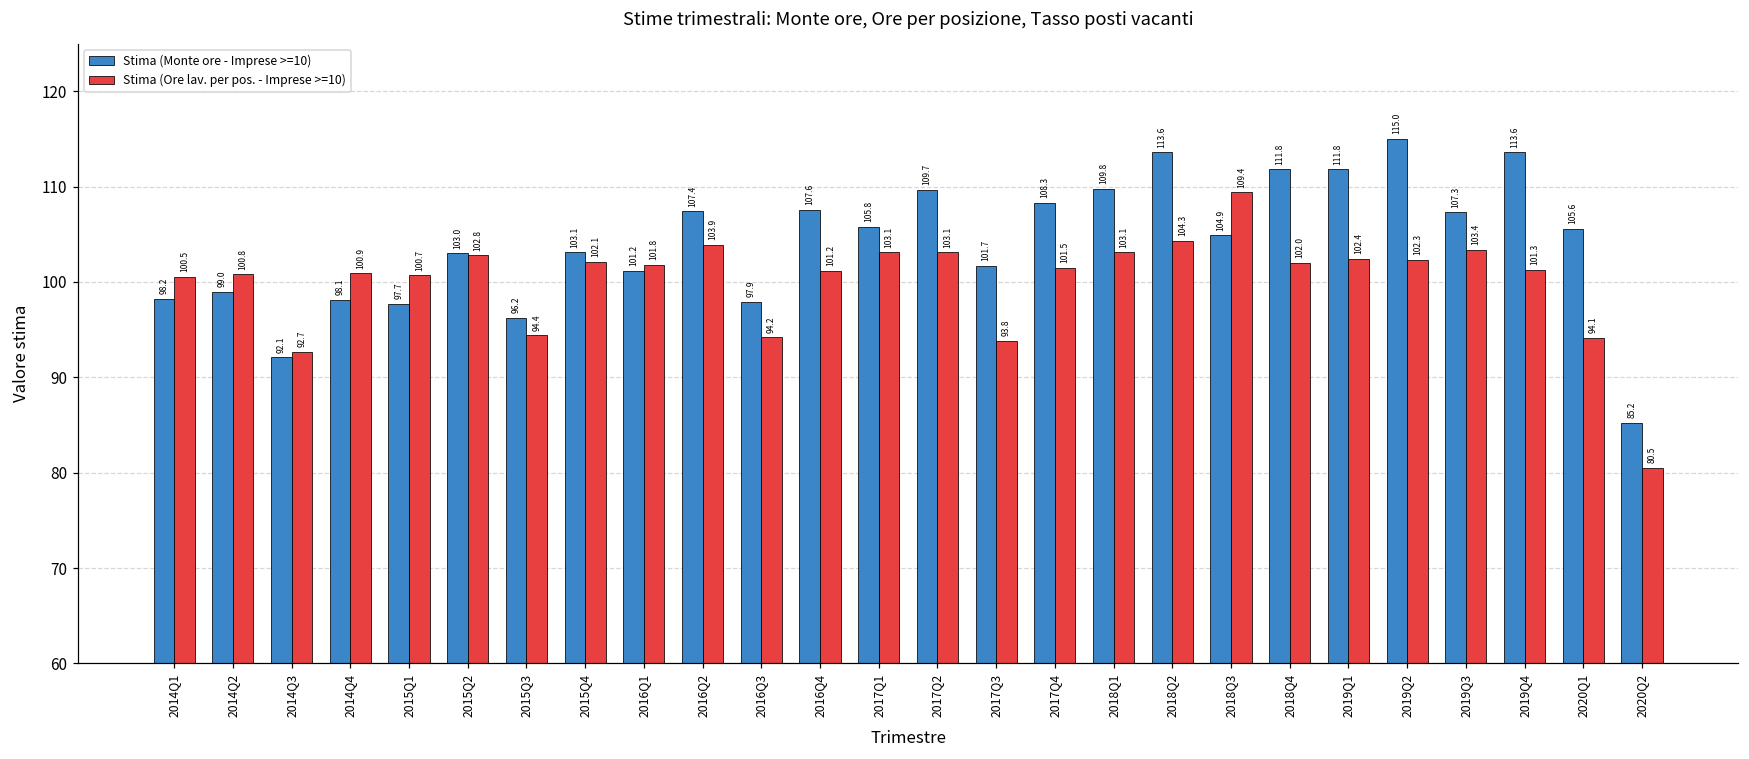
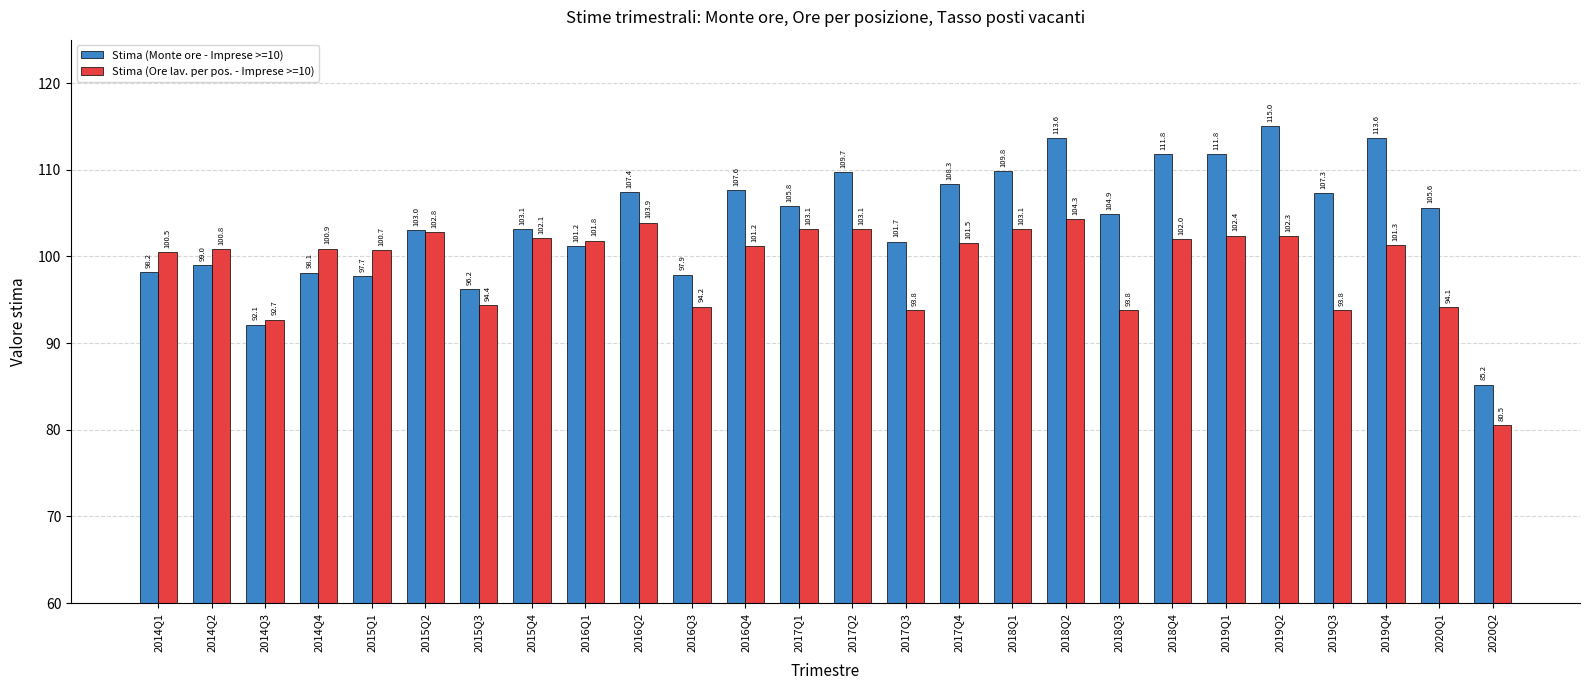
Stima (Ore lav. per pos. - Imprese >=10), 2018Q3: 109.4 -> 93.8
Stima (Ore lav. per pos. - Imprese >=10), 2019Q3: 103.4 -> 93.8
